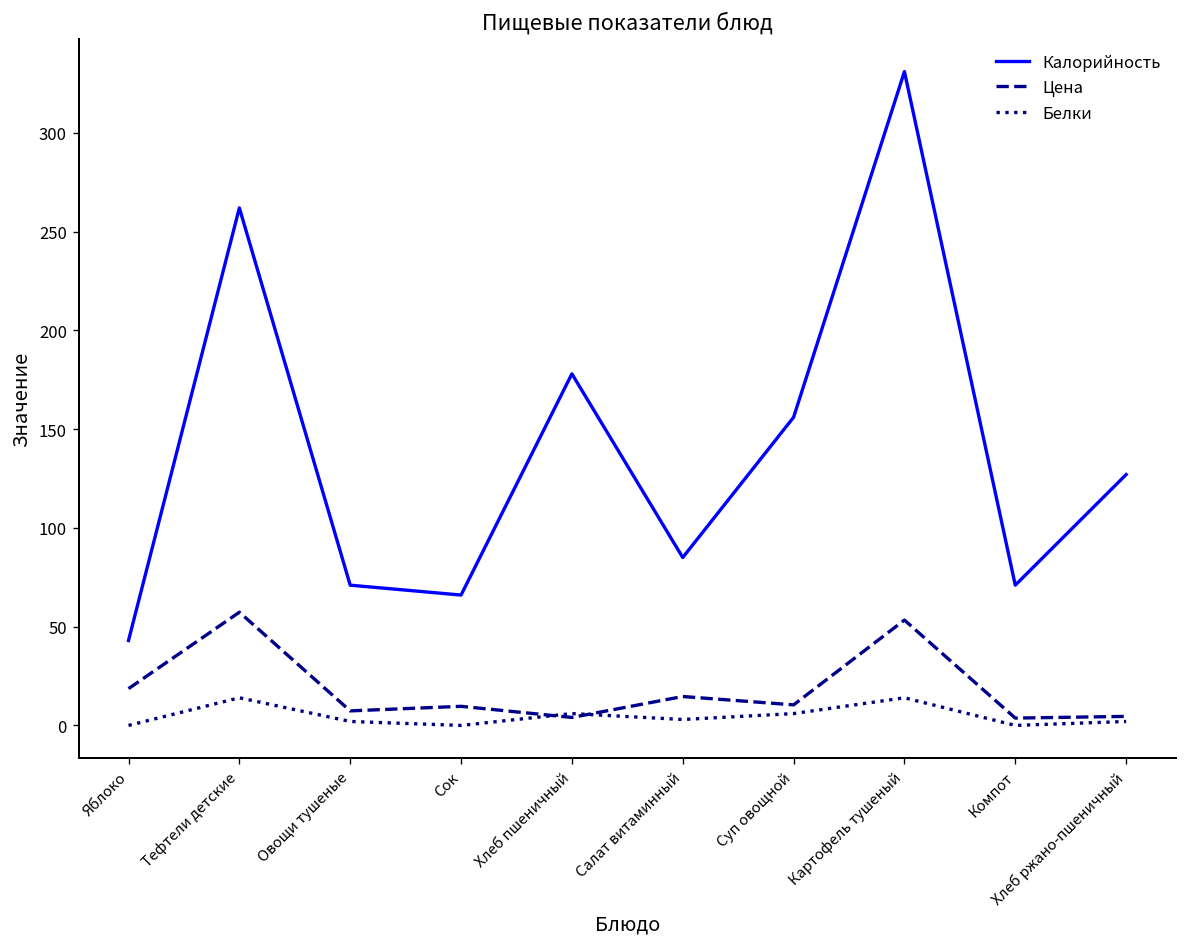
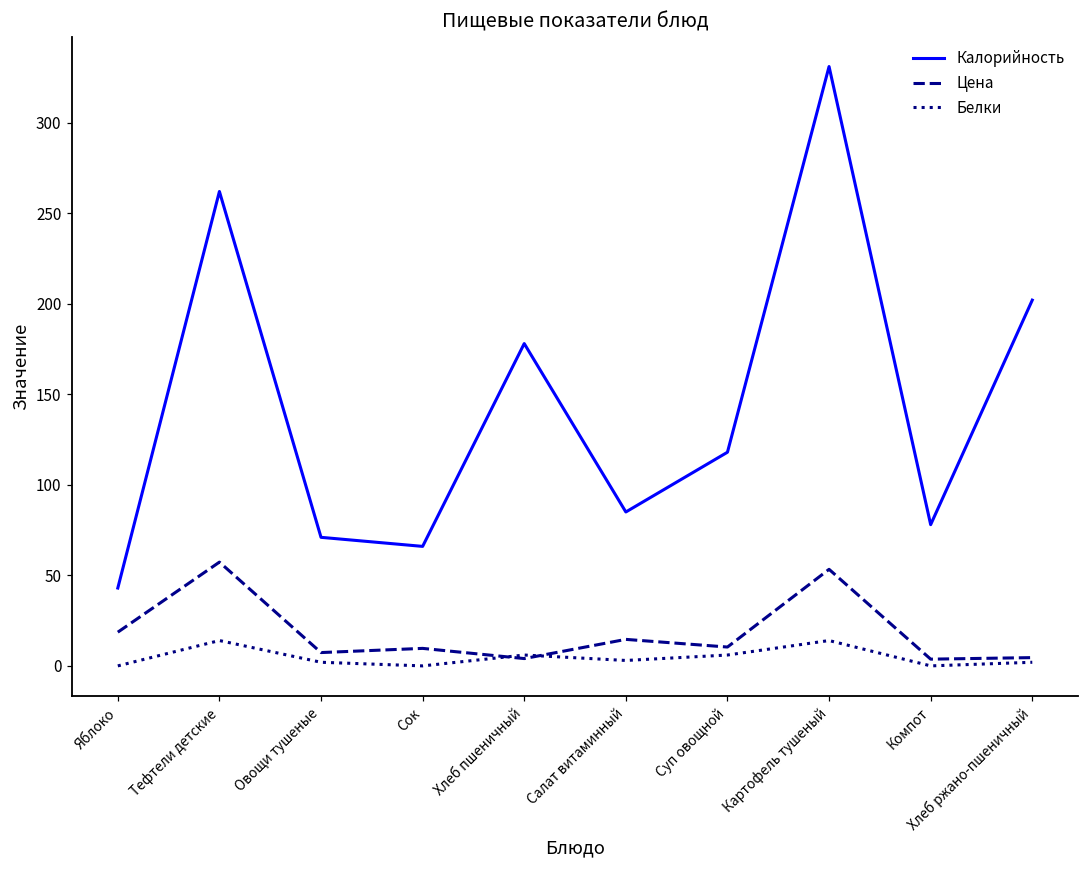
Калорийность, Суп овощной: 156 -> 118
Калорийность, Компот: 71 -> 78
Калорийность, Хлеб ржано-пшеничный: 127 -> 202
